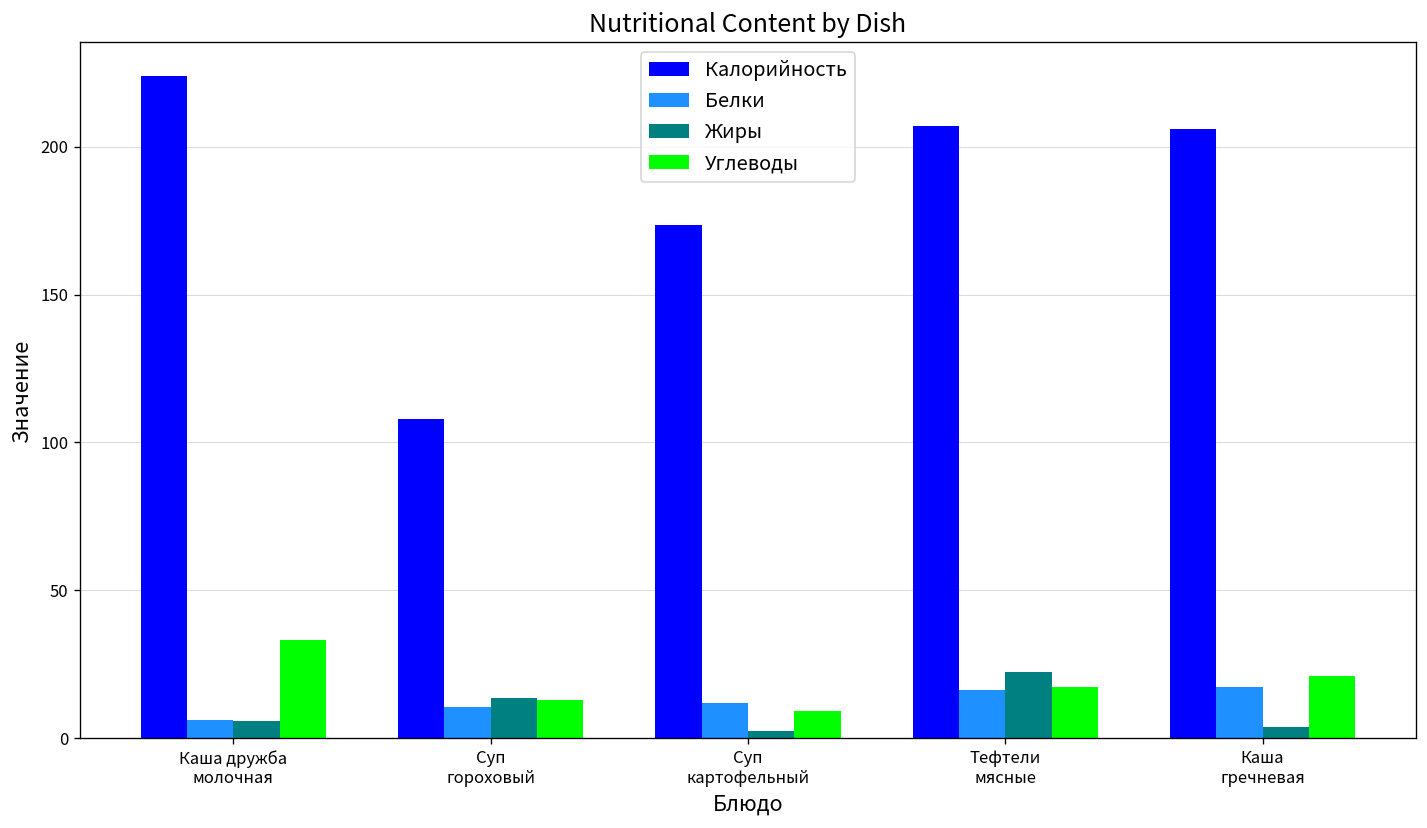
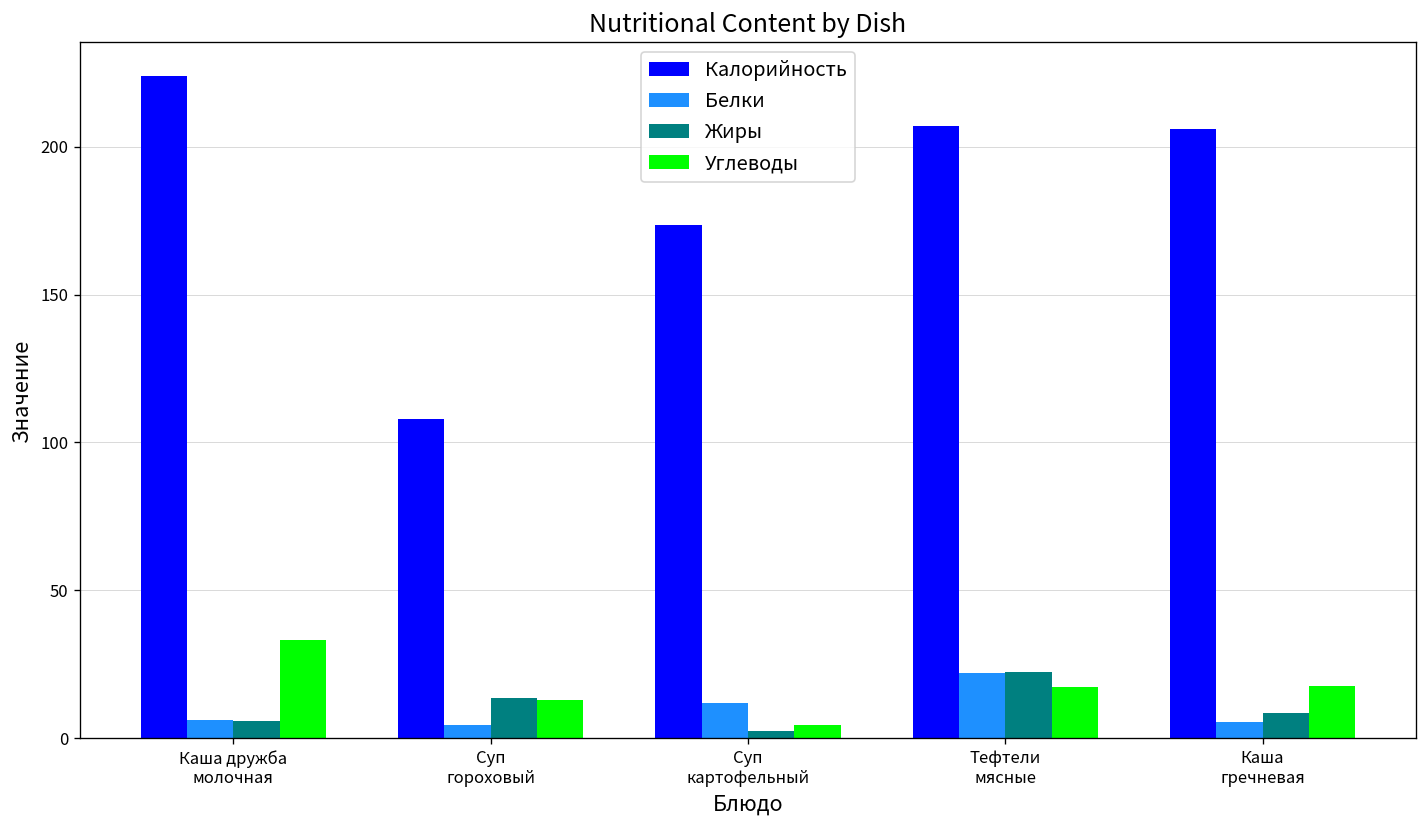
Белки, Суп гороховый: 11 -> 4
Углеводы, Суп картофельный: 9 -> 4
Белки, Тефтели мясные: 16 -> 22
Белки, Каша гречневая: 18 -> 6
Жиры, Каша гречневая: 4 -> 9
Углеводы, Каша гречневая: 21 -> 18
